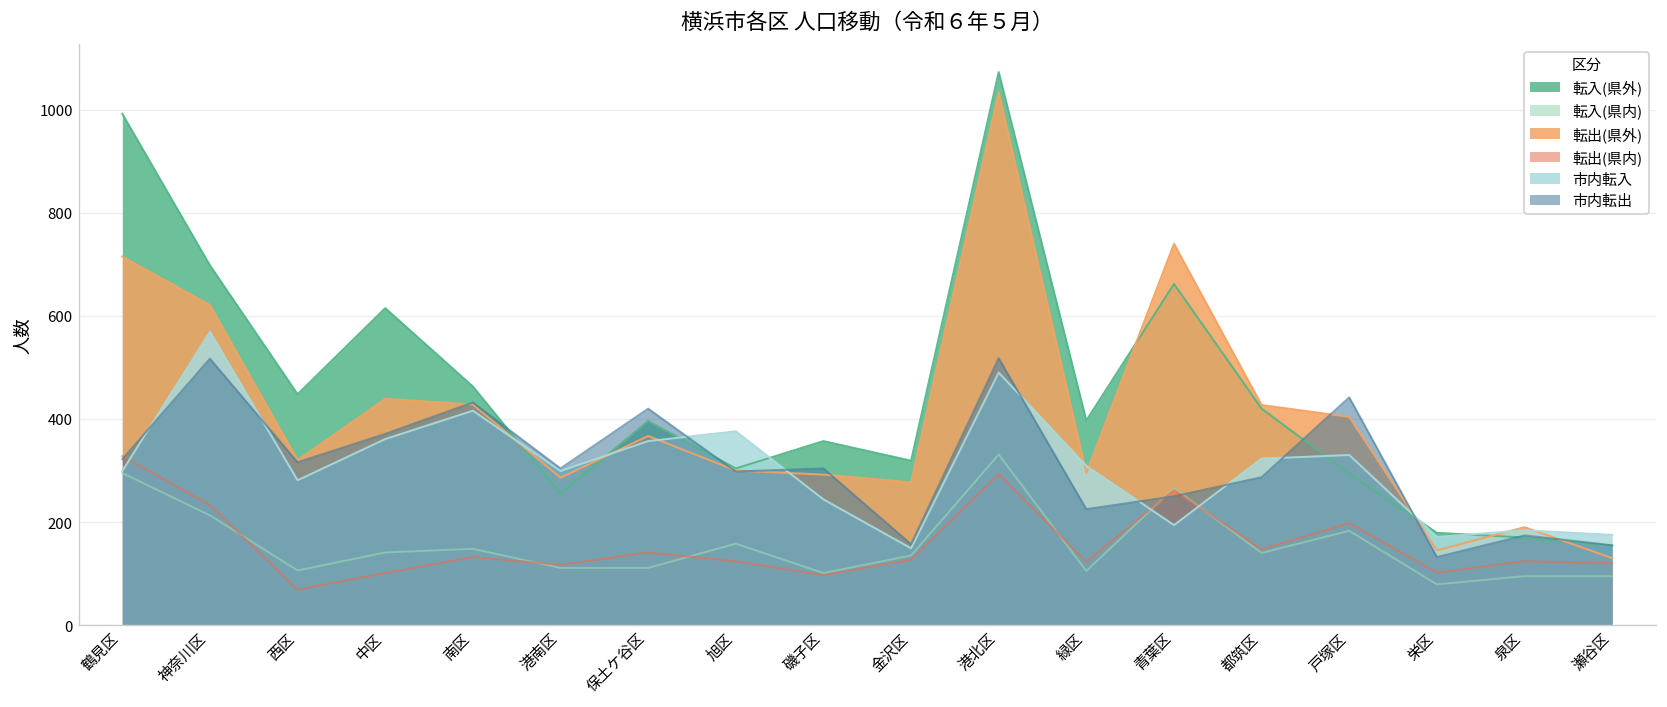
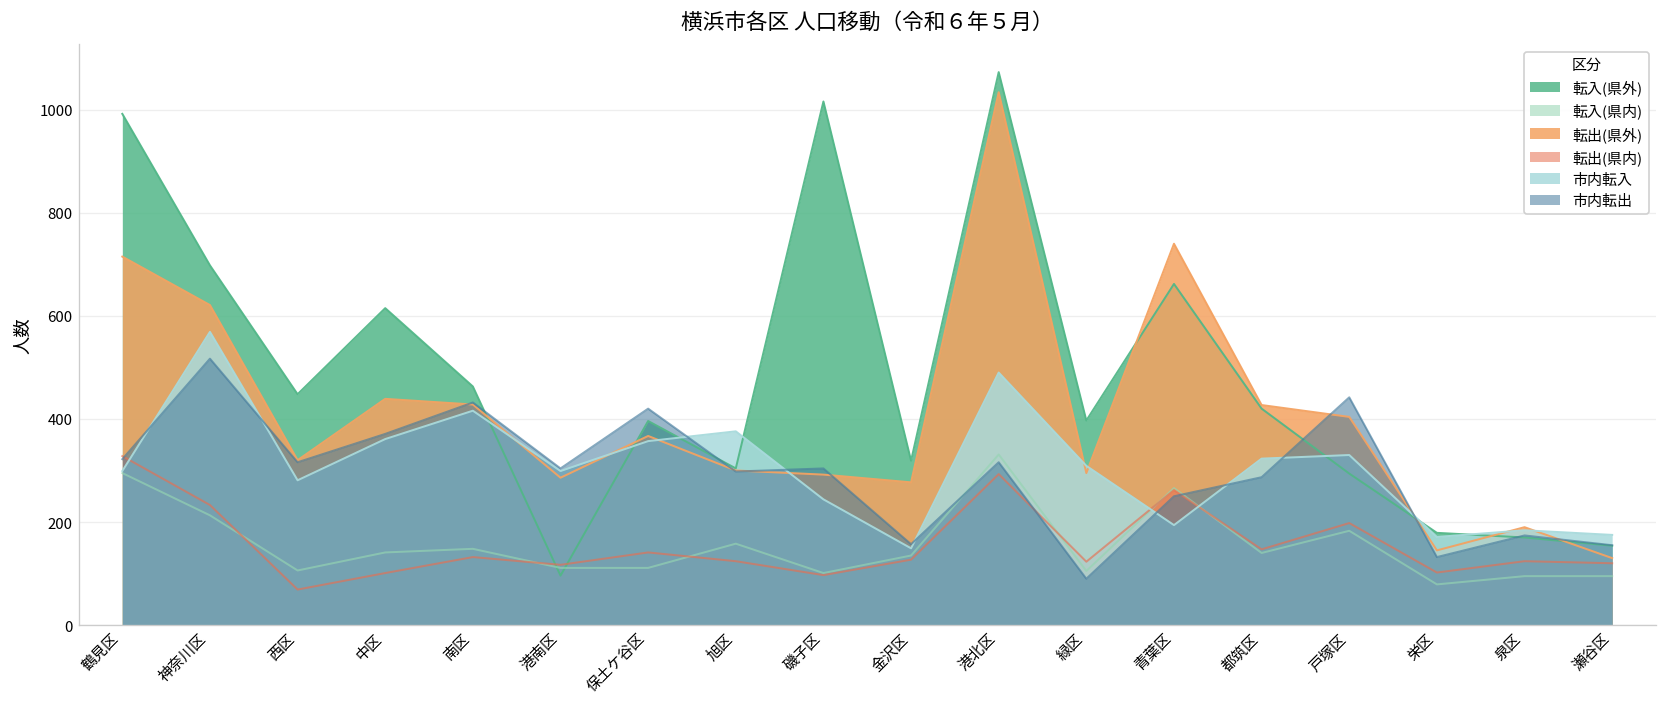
転入(県外), 港南区: 260 -> 100
転入(県外), 磯子区: 360 -> 1020
市内転出, 港北区: 520 -> 320
市内転出, 緑区: 230 -> 90
